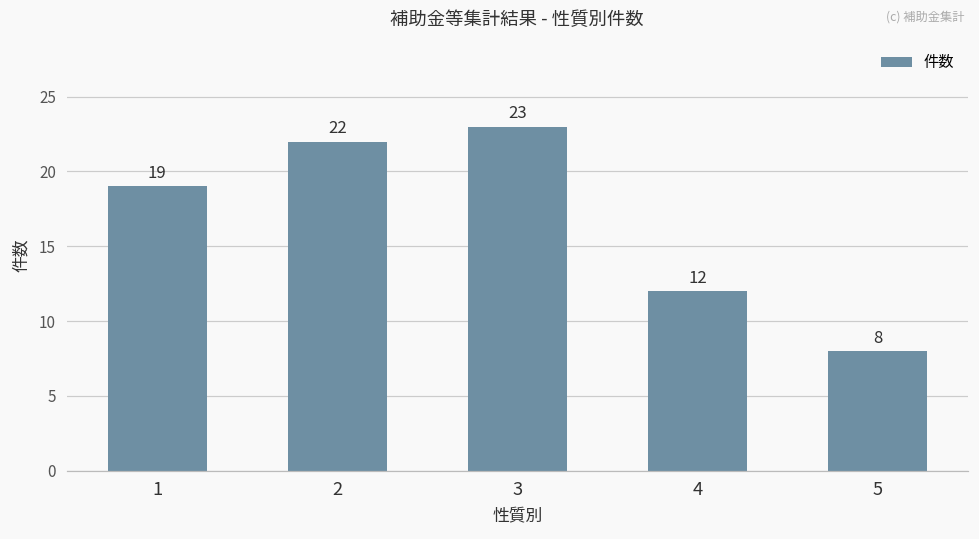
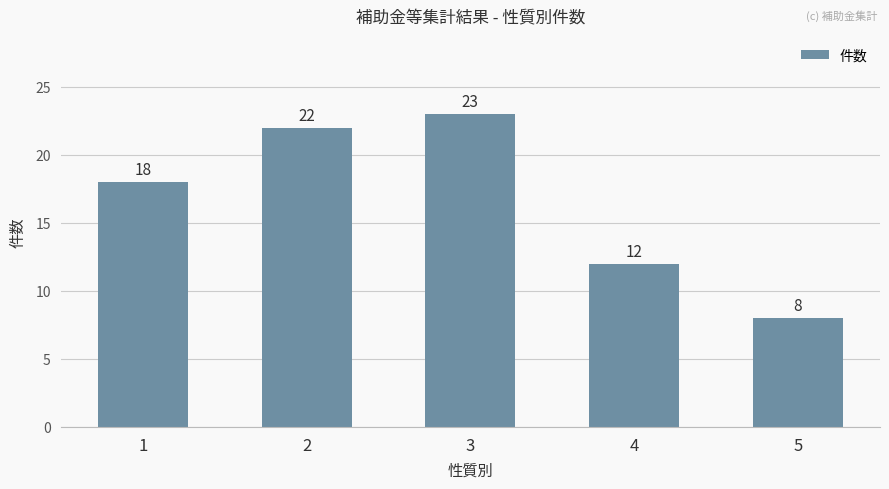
1: 19 -> 18
